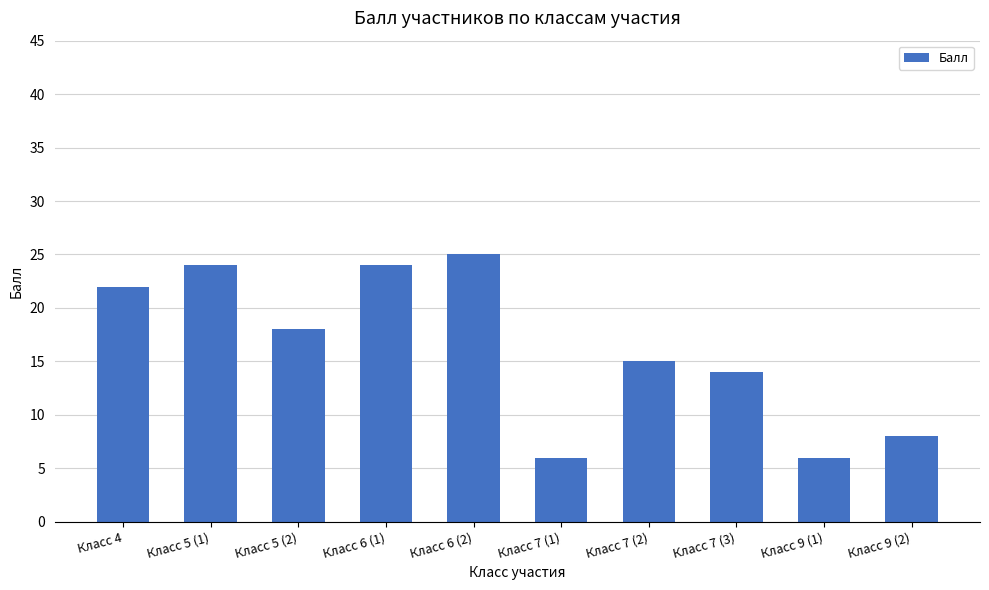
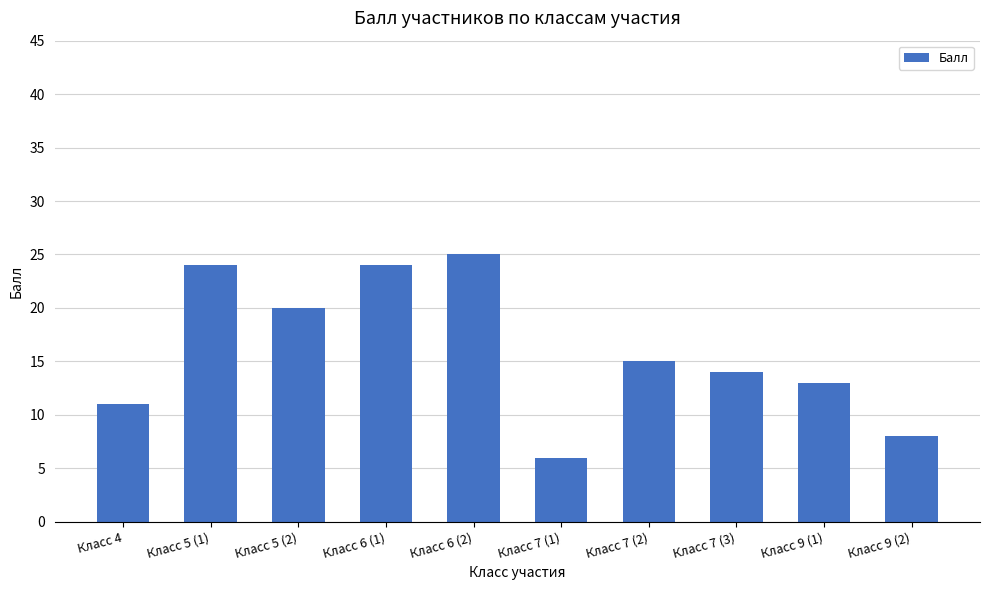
Класс 4: 22 -> 11
Класс 5 (2): 18 -> 20
Класс 9 (1): 6 -> 13
